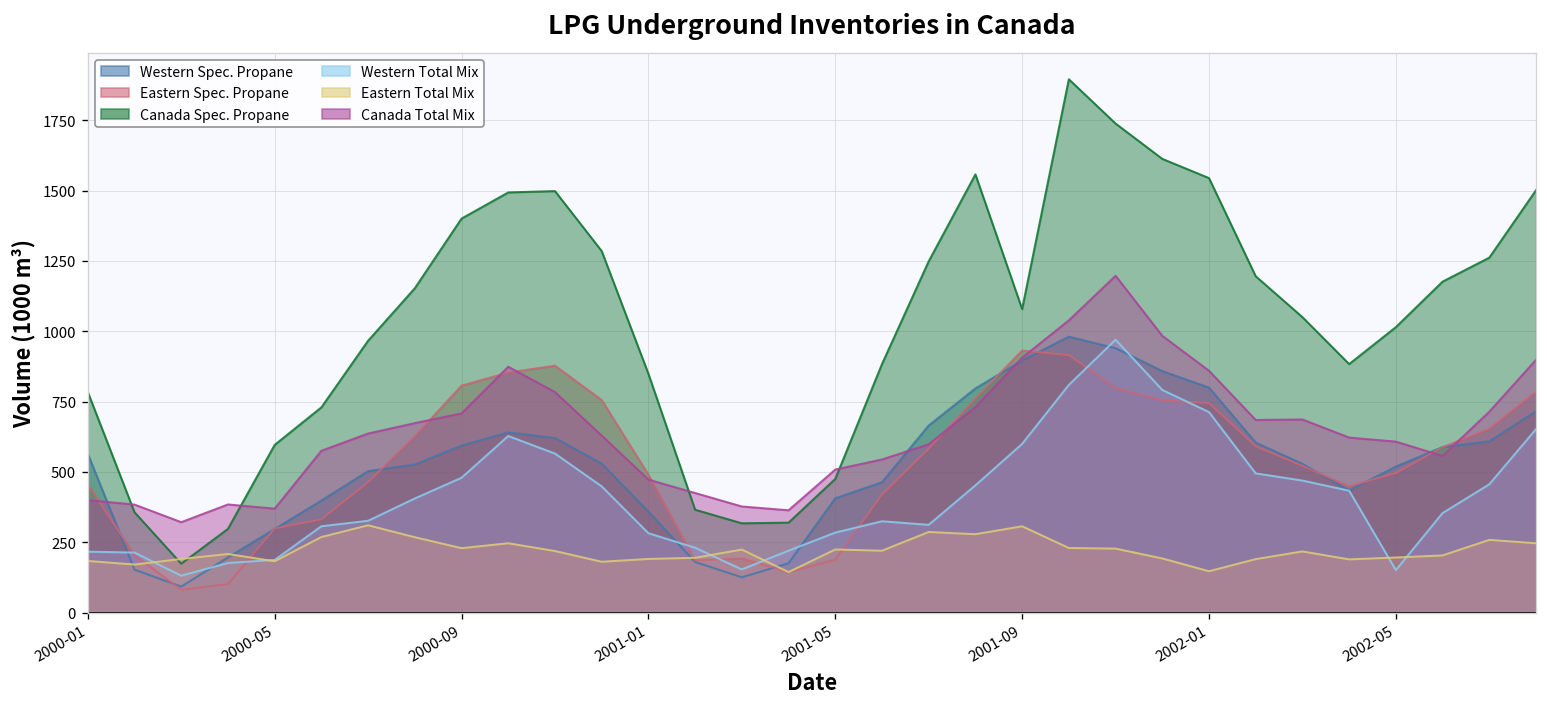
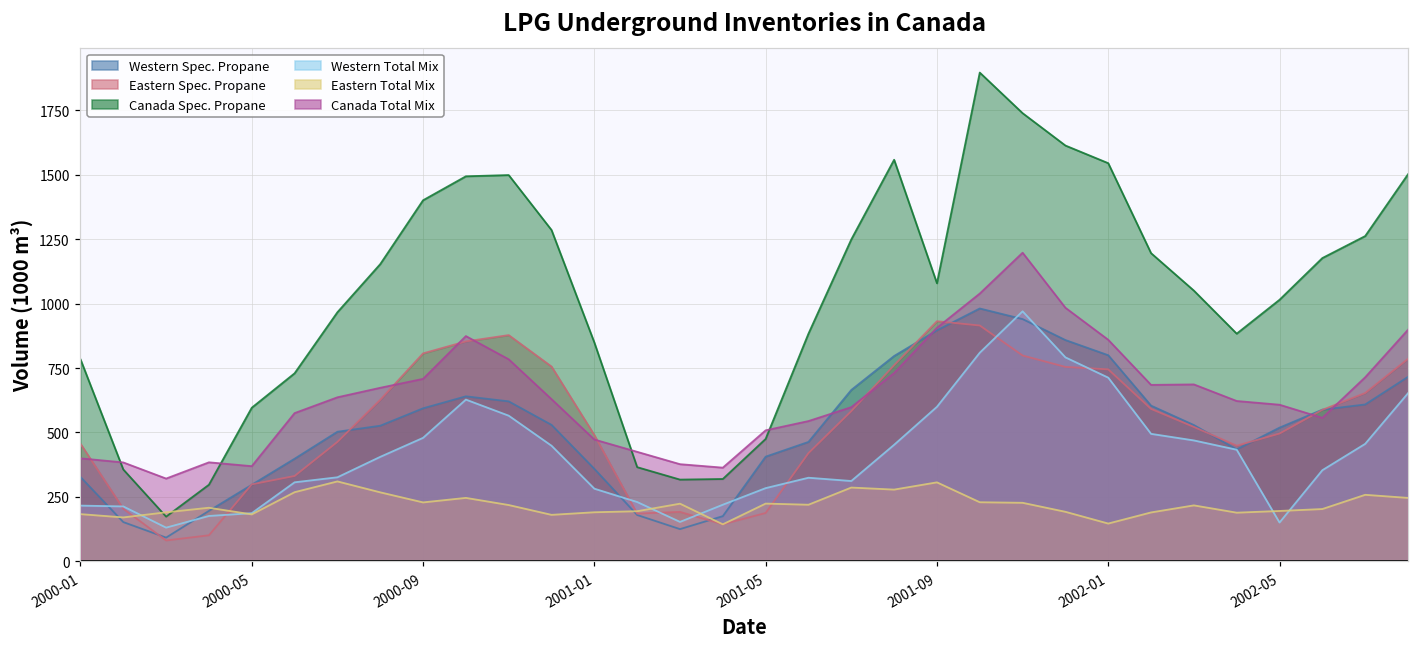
Western Spec. Propane, 2000-01: 560 -> 330
